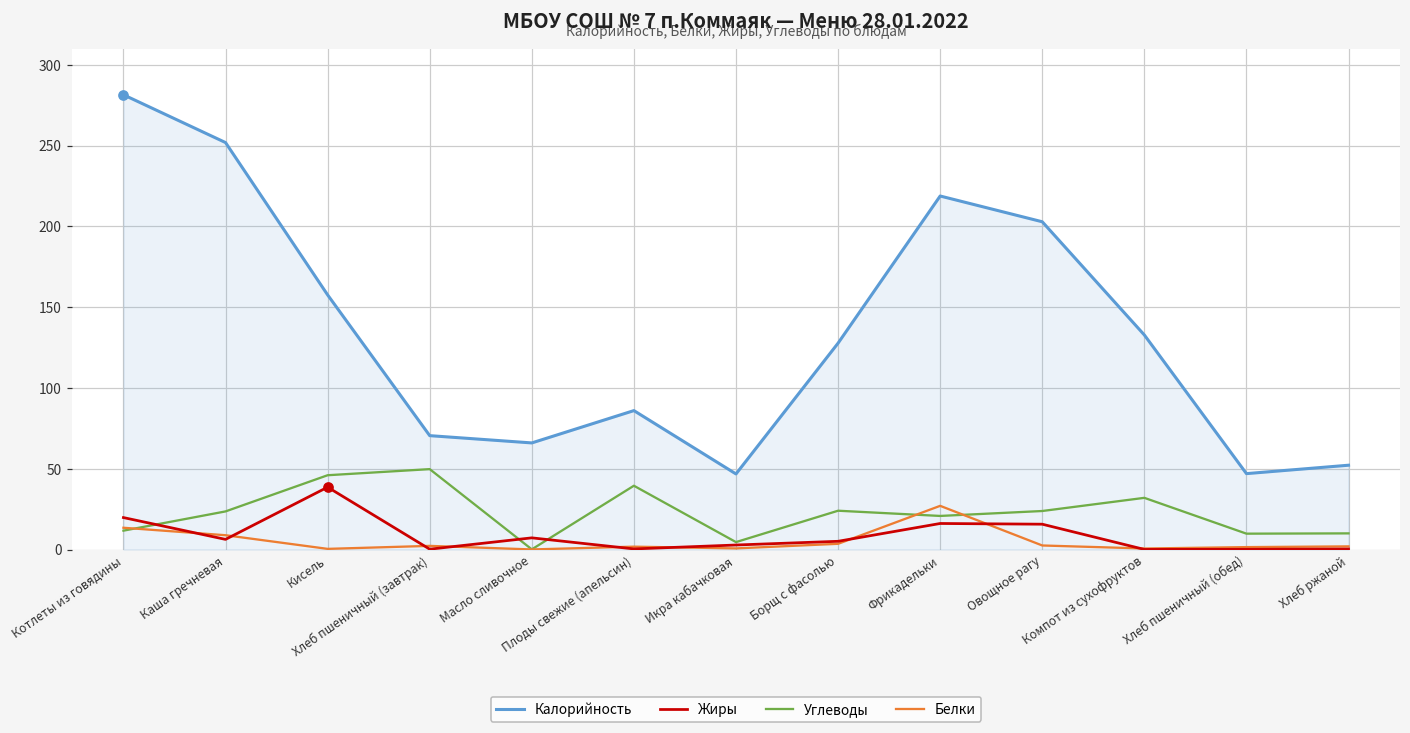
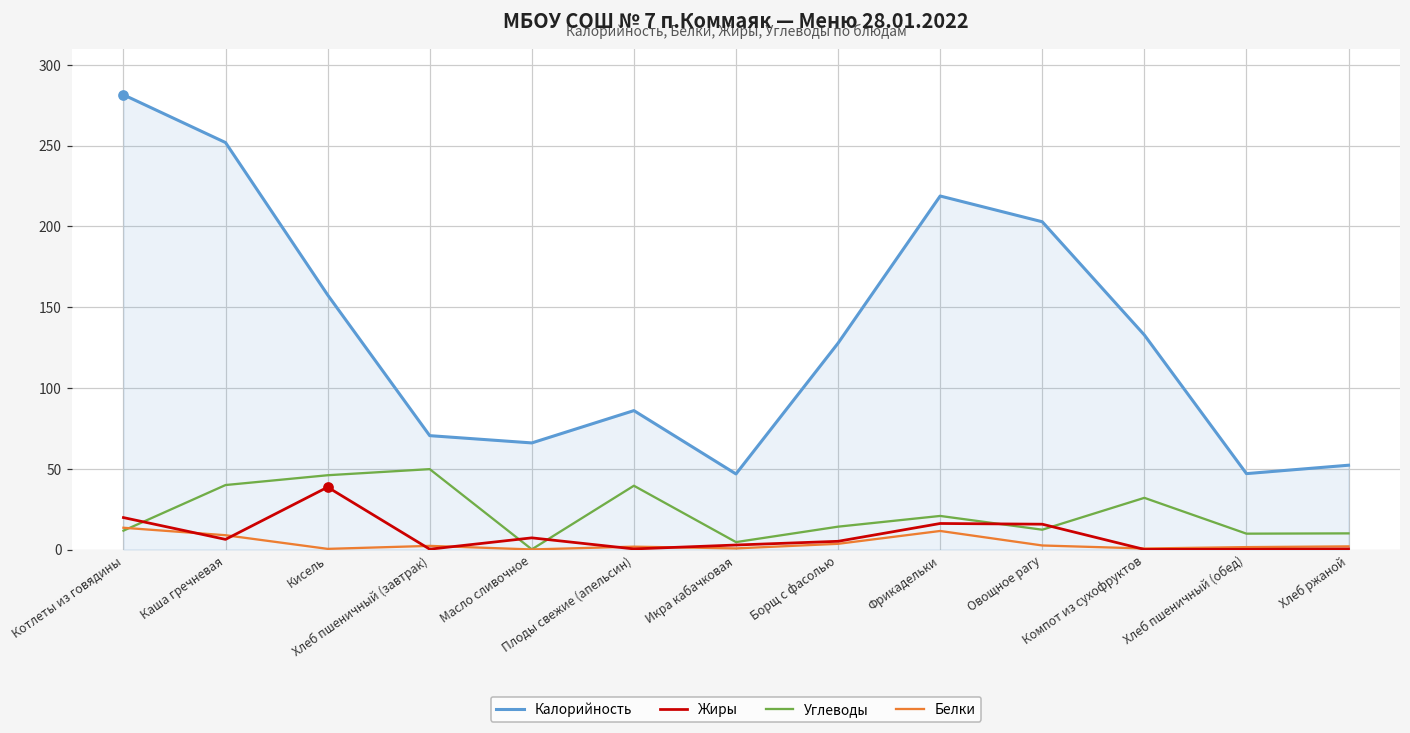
Углеводы, Каша гречневая: 24 -> 40
Углеводы, Борщ с фасолью: 24 -> 14
Белки, Фрикадельки: 27 -> 12
Углеводы, Овощное рагу: 24 -> 12
